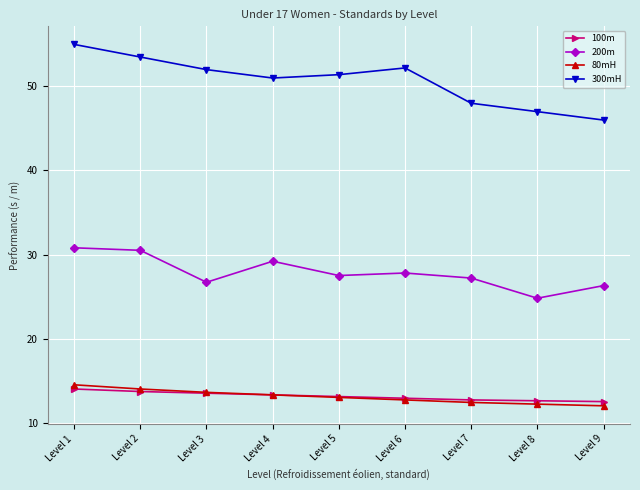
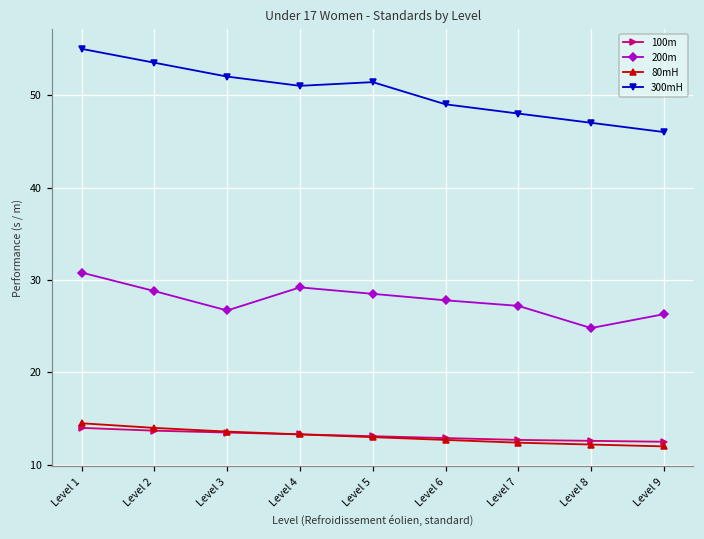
200m, Level 2: 31 -> 29
200m, Level 5: 28 -> 29
300mH, Level 6: 52 -> 49
